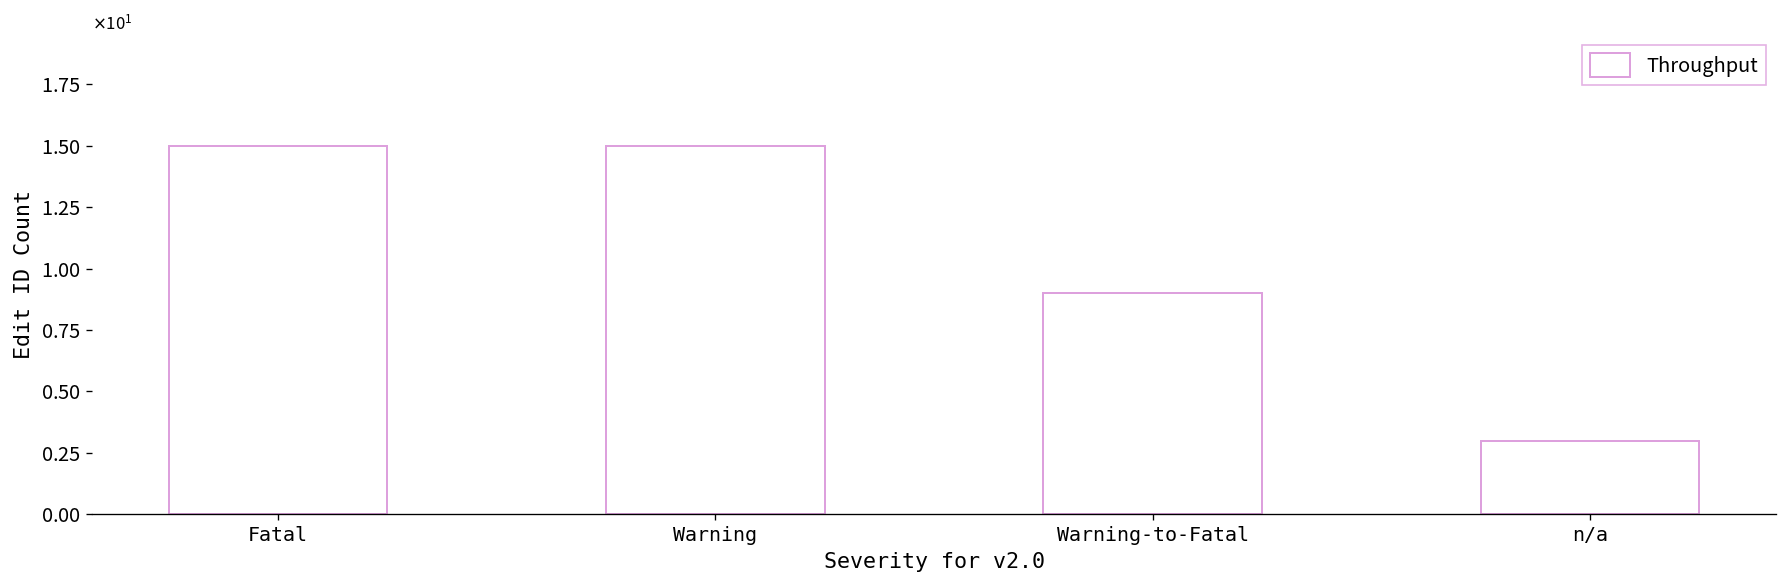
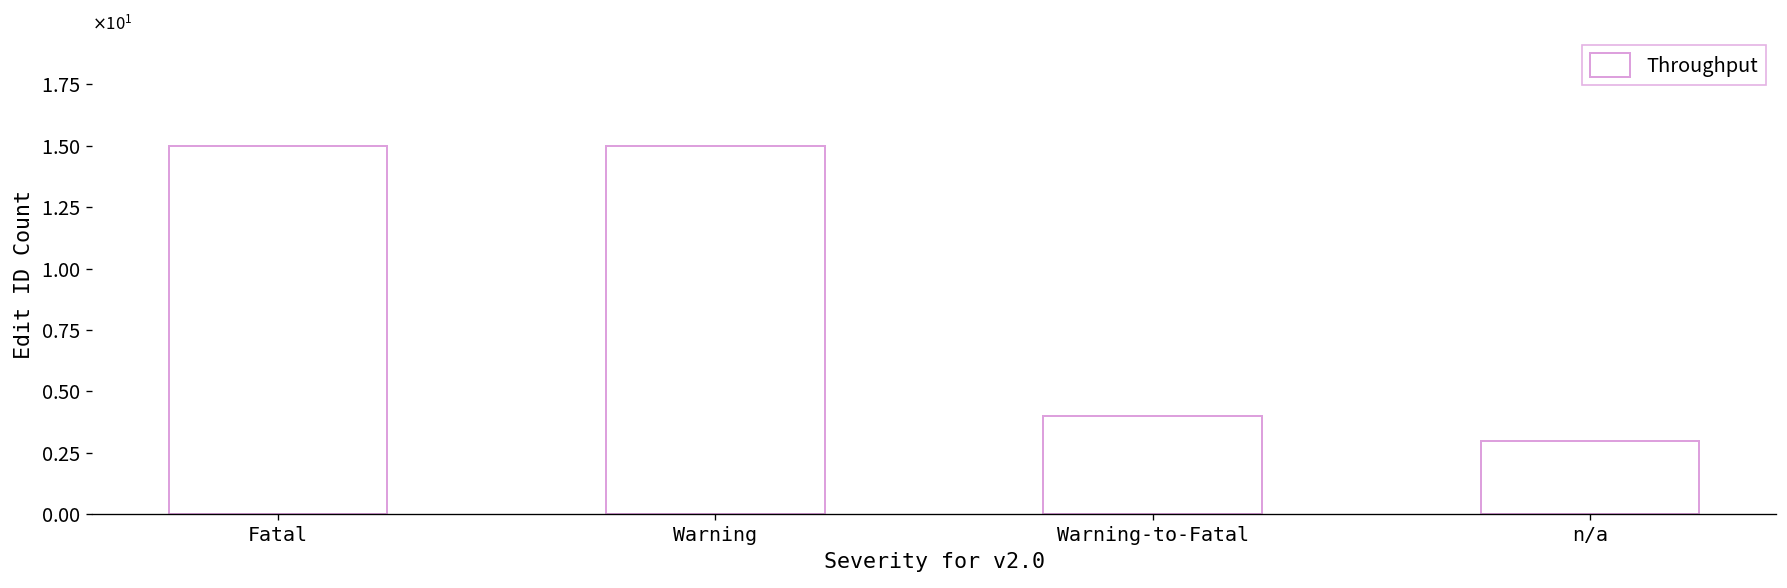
Warning-to-Fatal: 9 -> 4
